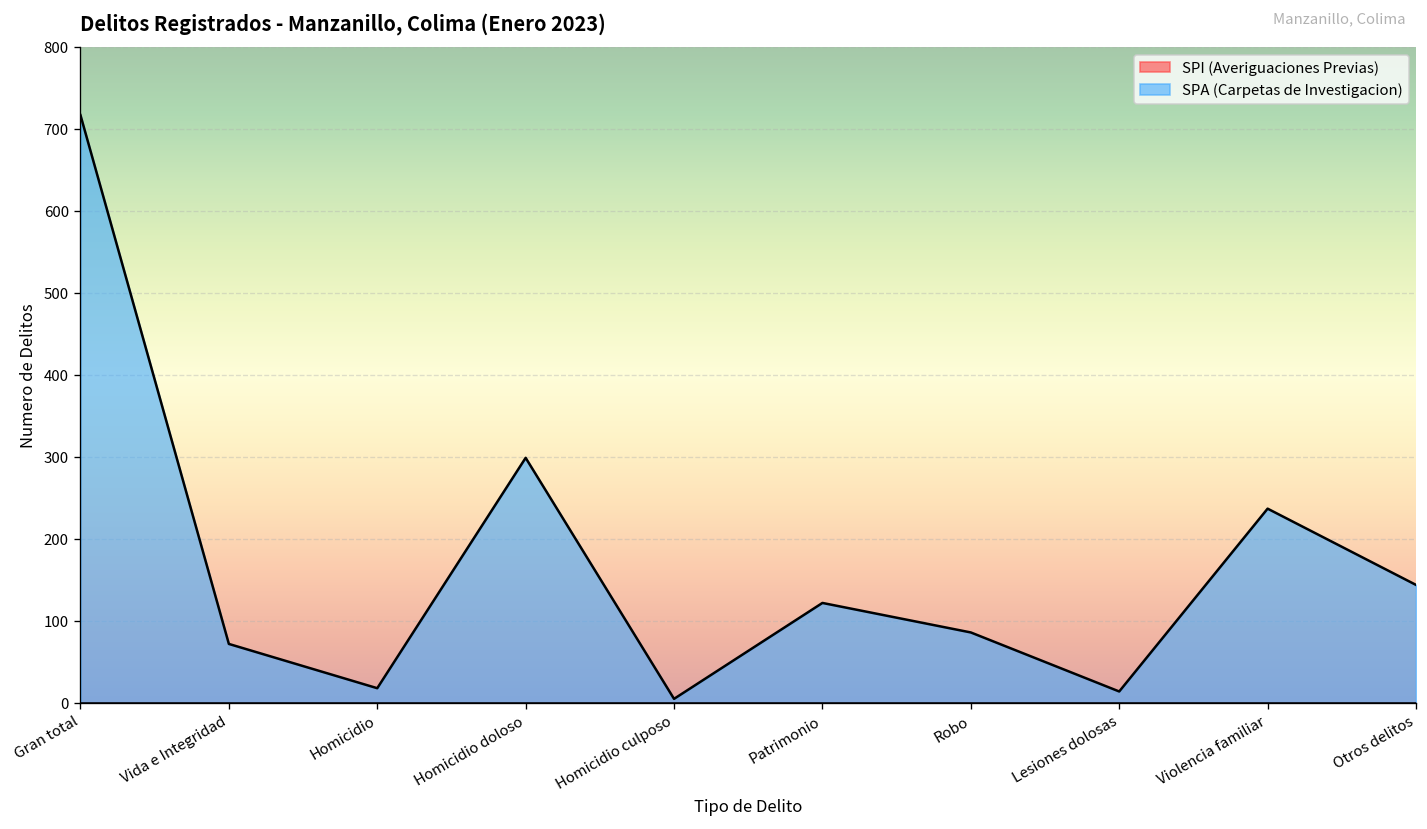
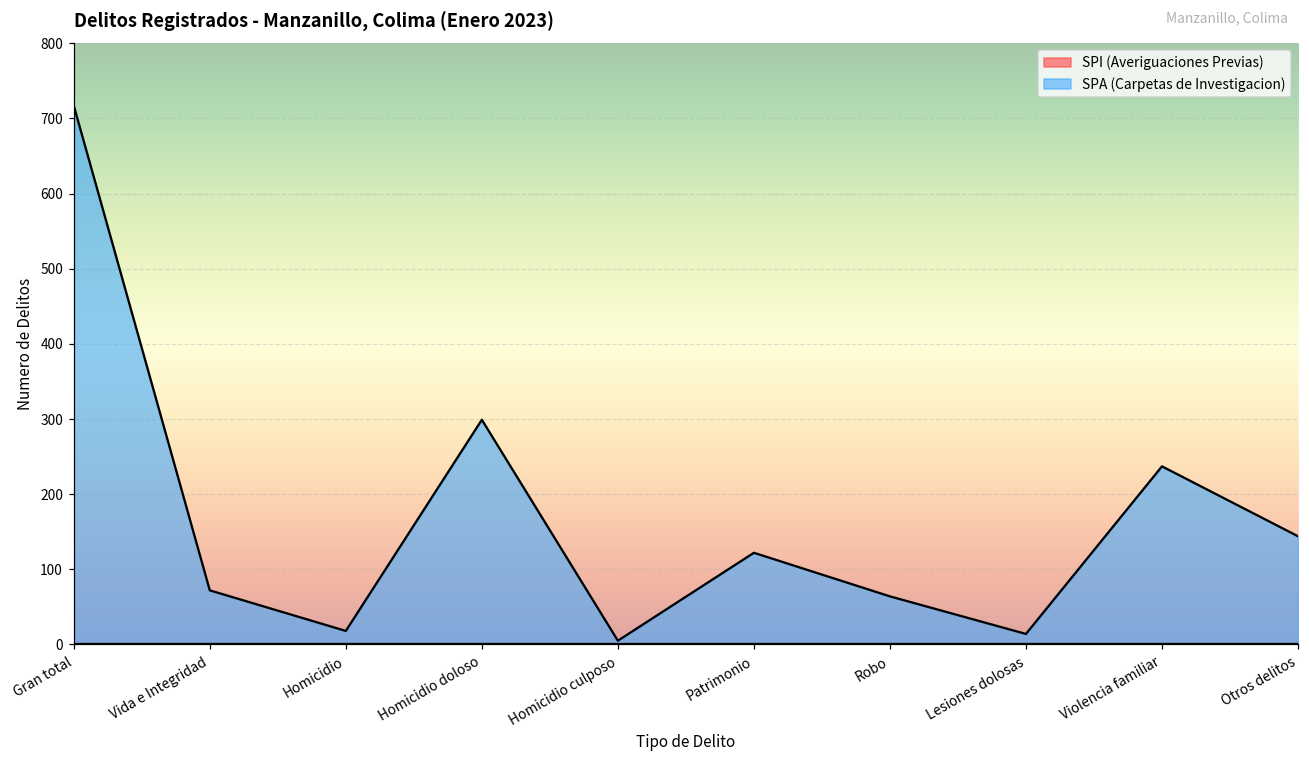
SPA (Carpetas de Investigacion), Robo: 90 -> 60
